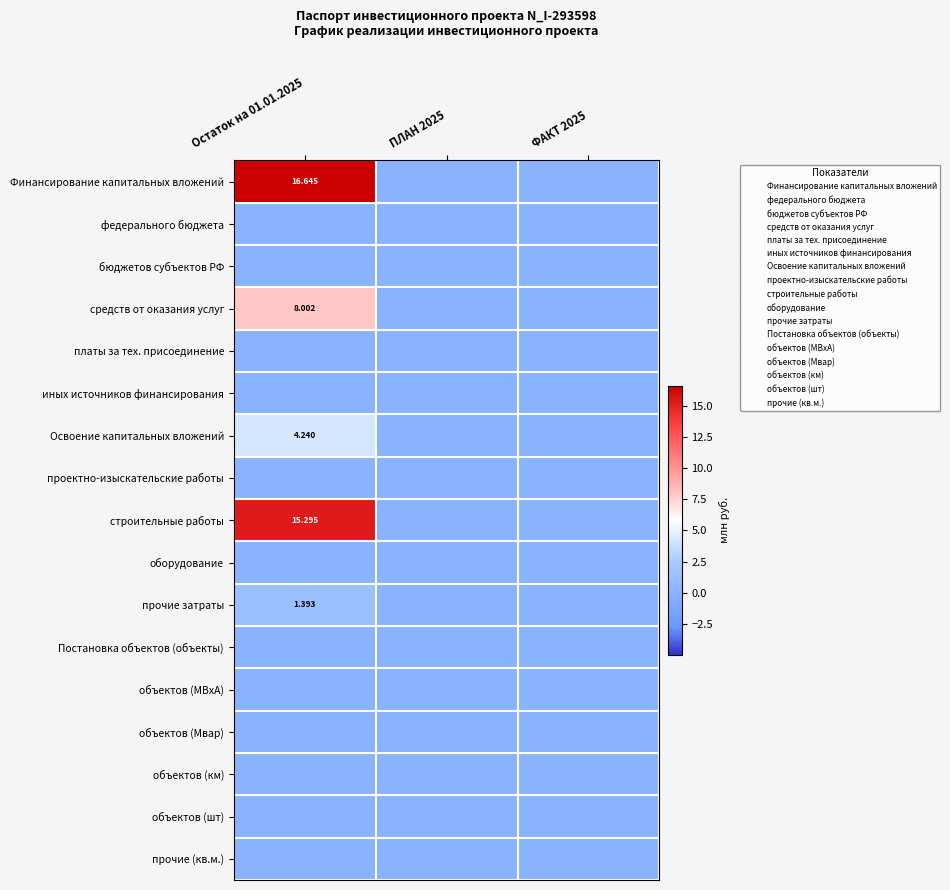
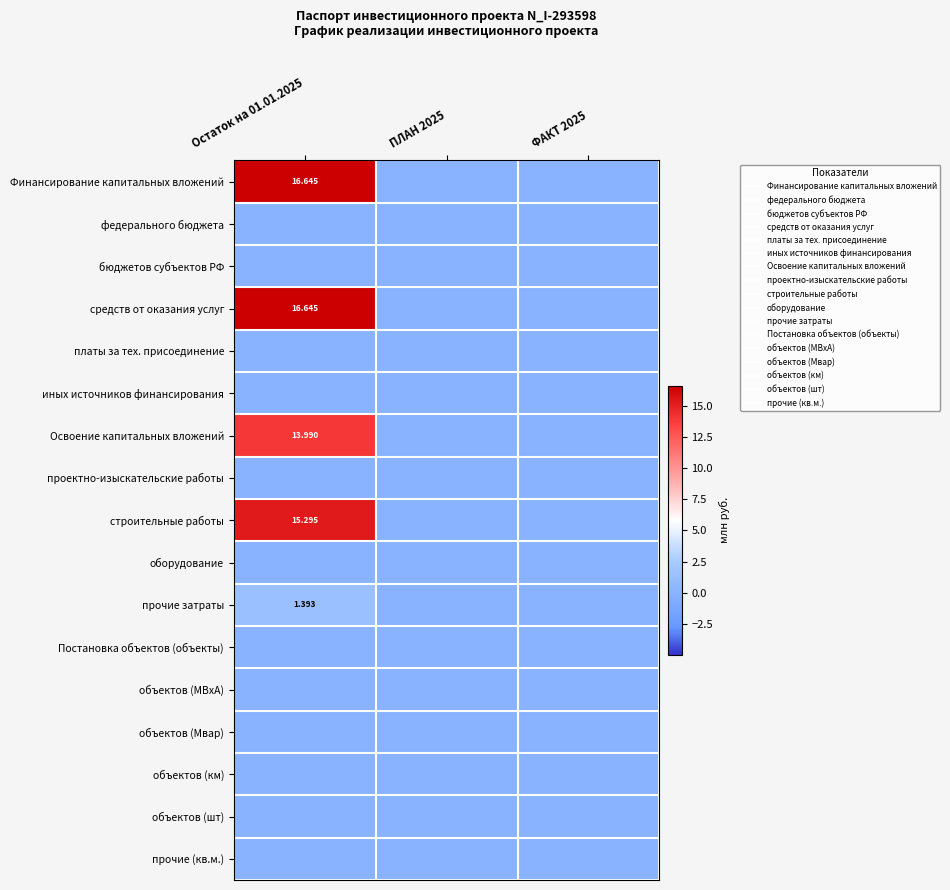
средств от оказания услуг, Остаток на 01.01.2025: 8.002 -> 16.645
Освоение капитальных вложений, Остаток на 01.01.2025: 4.240 -> 13.990
